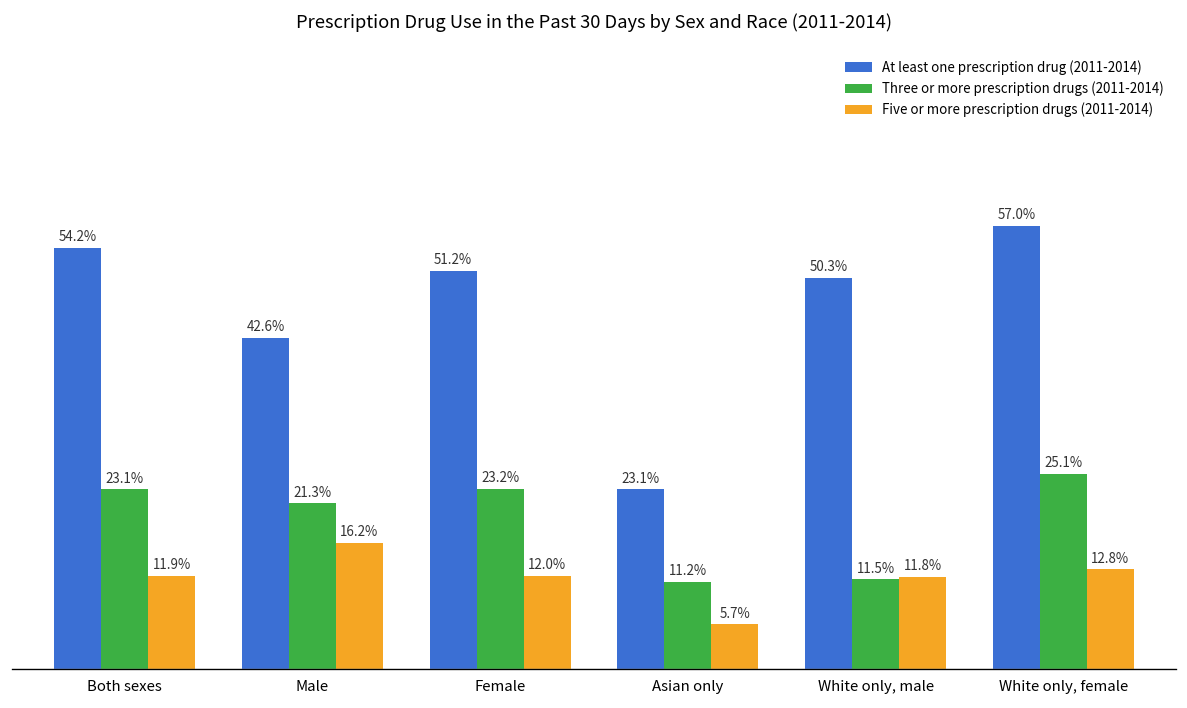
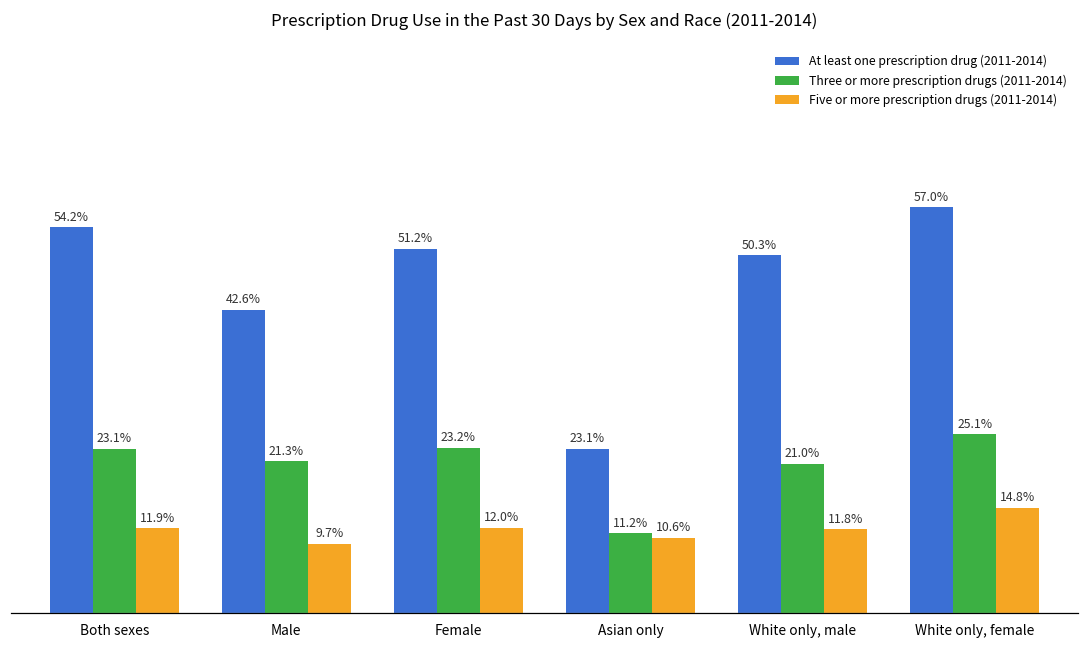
Five or more prescription drugs (2011-2014), Male: 16.2% -> 9.7%
Five or more prescription drugs (2011-2014), Asian only: 5.7% -> 10.6%
Three or more prescription drugs (2011-2014), White only, male: 11.5% -> 21.0%
Five or more prescription drugs (2011-2014), White only, female: 12.8% -> 14.8%
